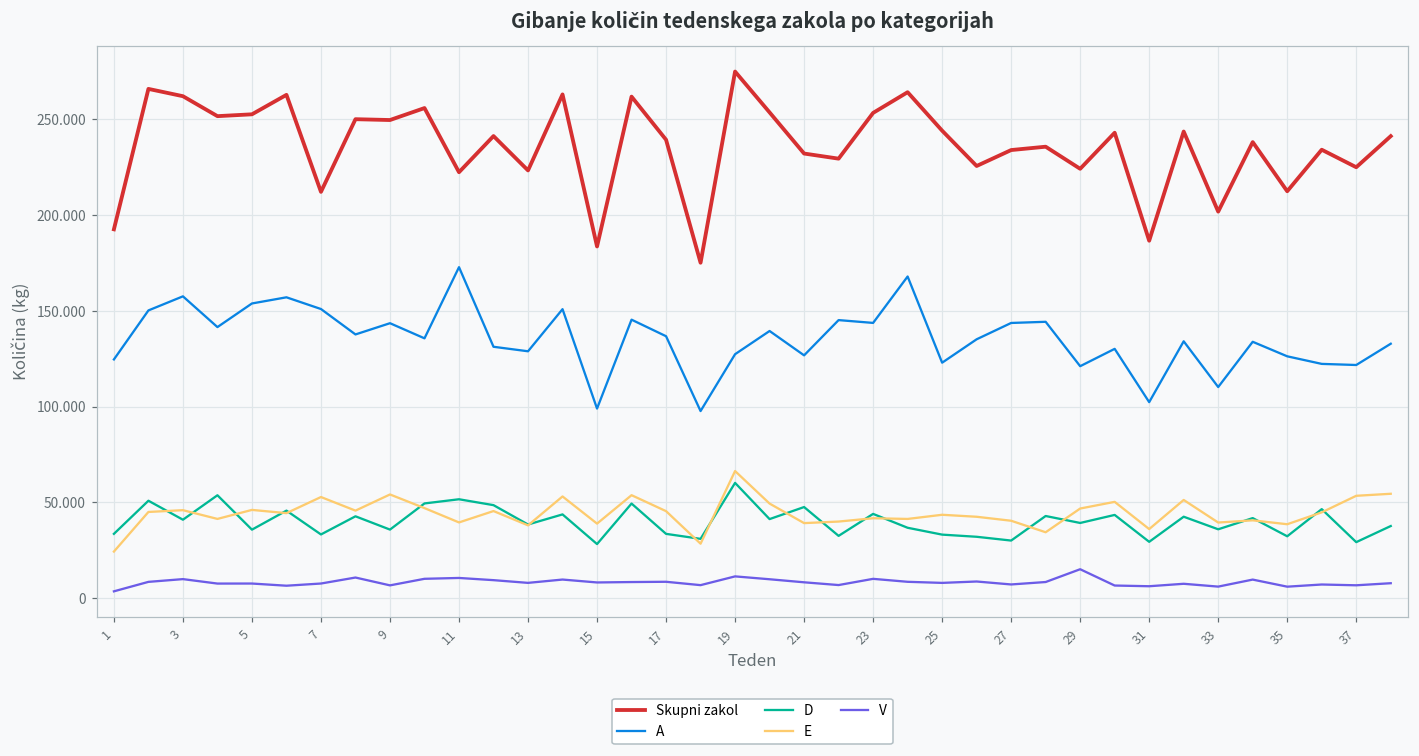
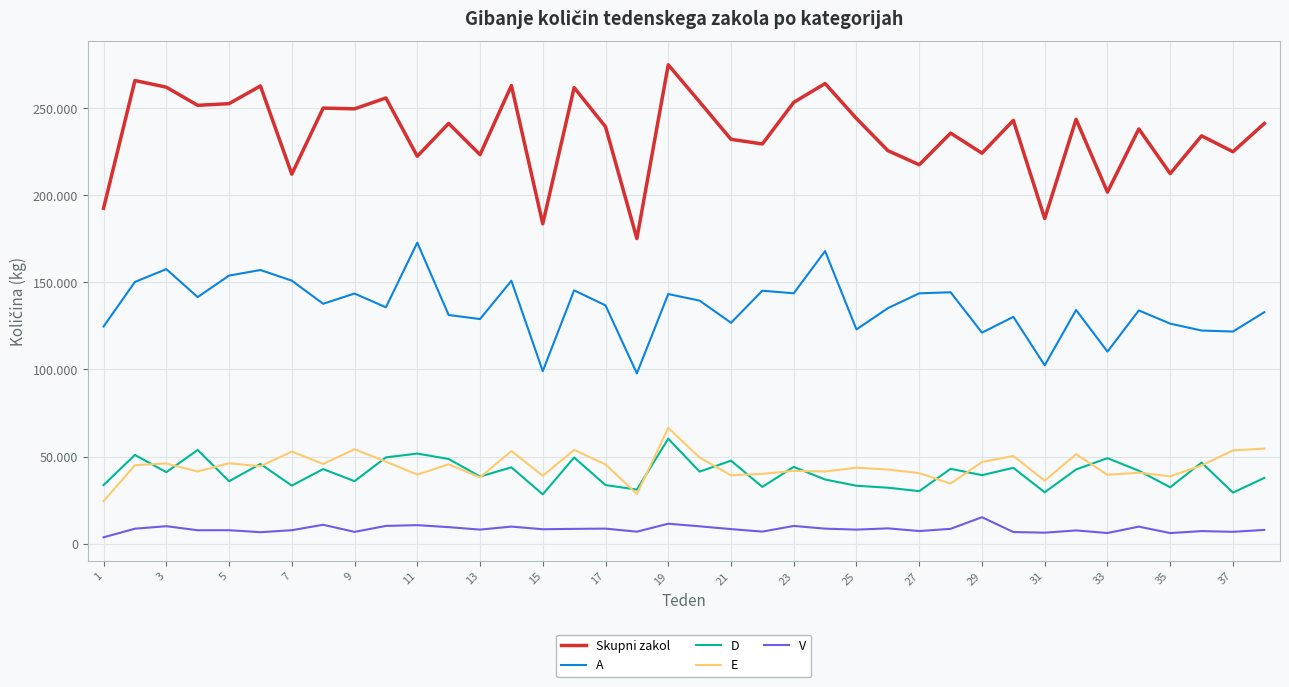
A, 19: 127 -> 143
Skupni zakol, 27: 234 -> 217
D, 33: 36 -> 49
